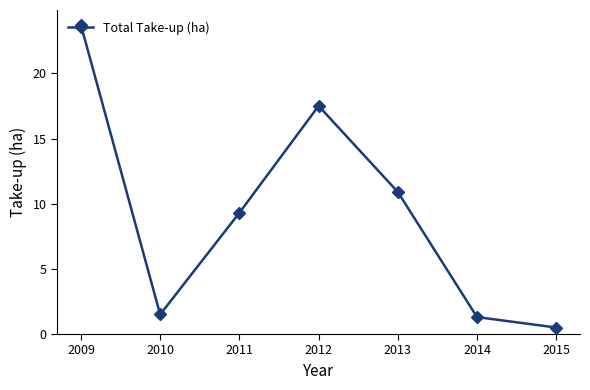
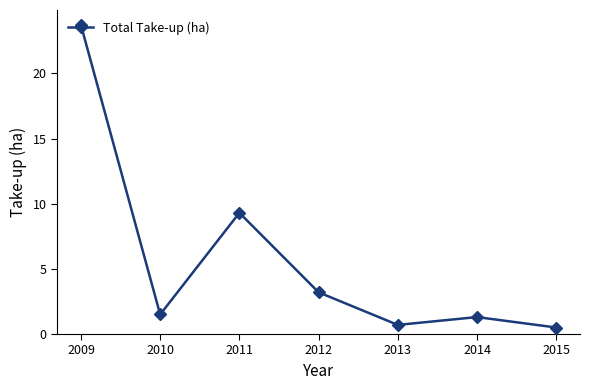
2012: 17.5 -> 3.2
2013: 10.9 -> 0.7
